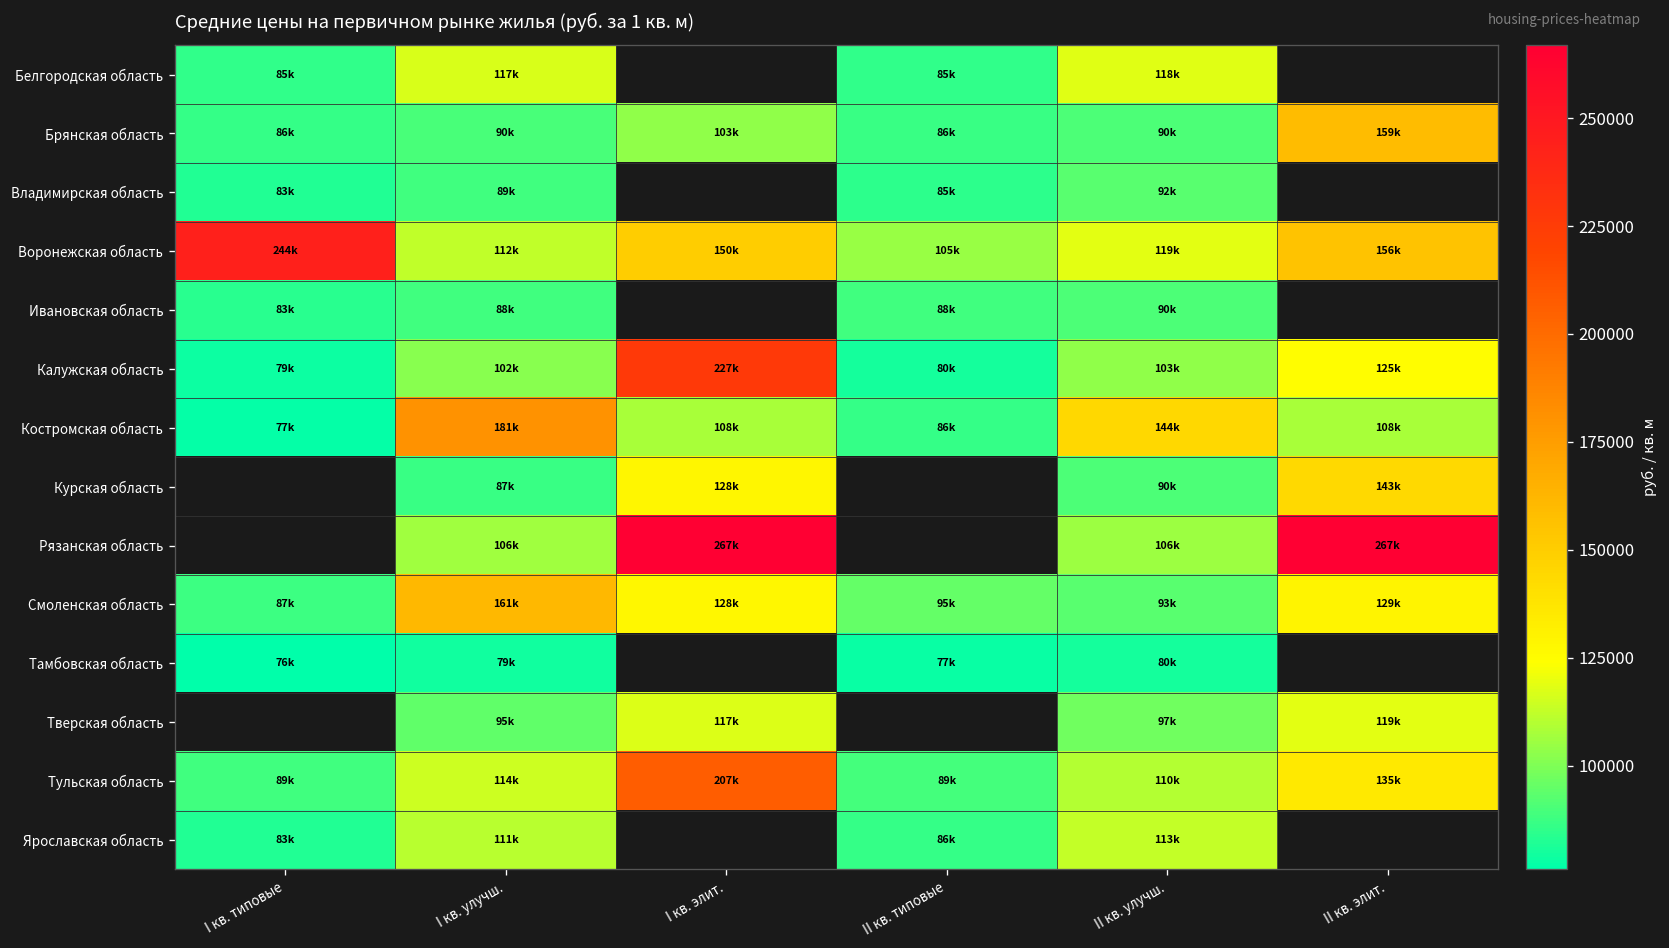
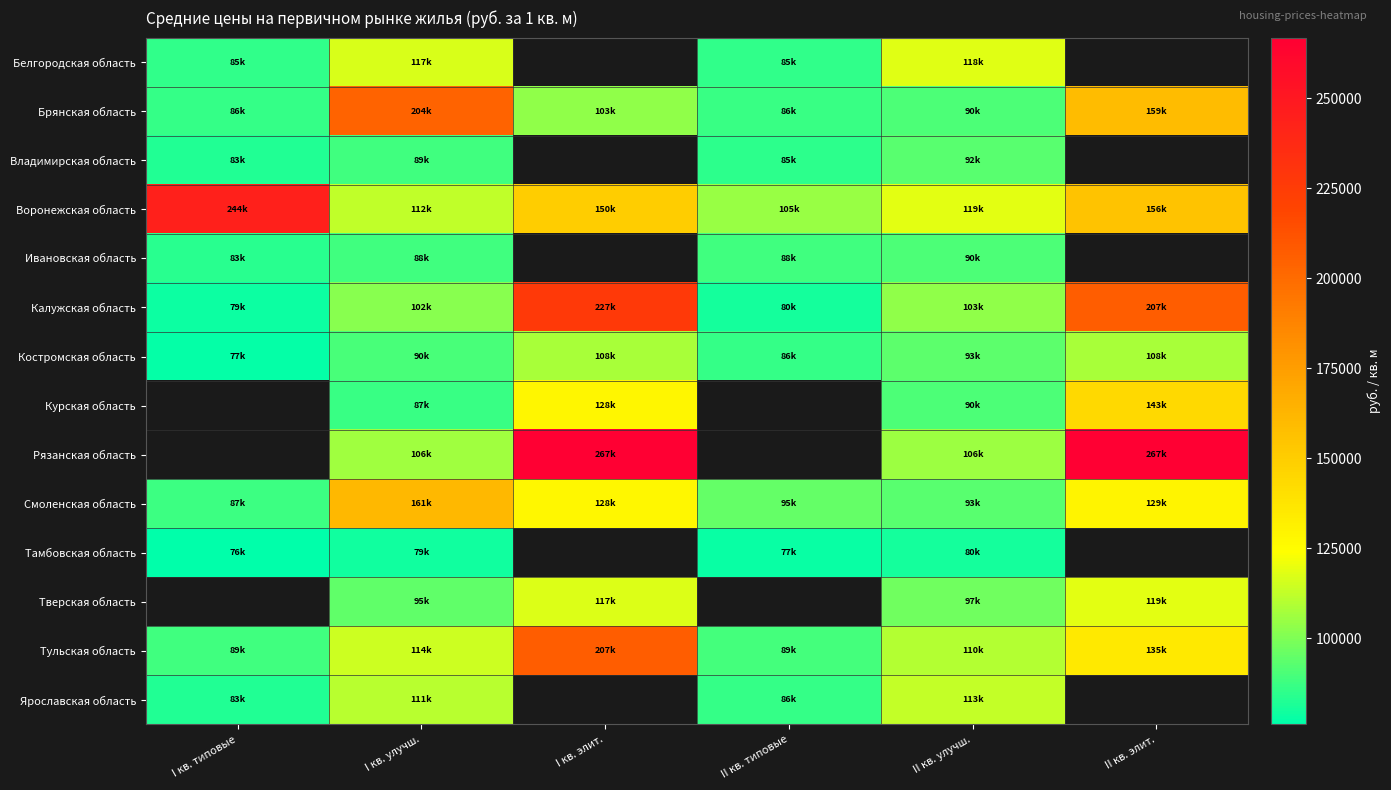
Брянская область, I кв. улучш.: 90k -> 204k
Калужская область, II кв. элит.: 125k -> 207k
Костромская область, I кв. улучш.: 181k -> 90k
Костромская область, II кв. улучш.: 144k -> 93k
